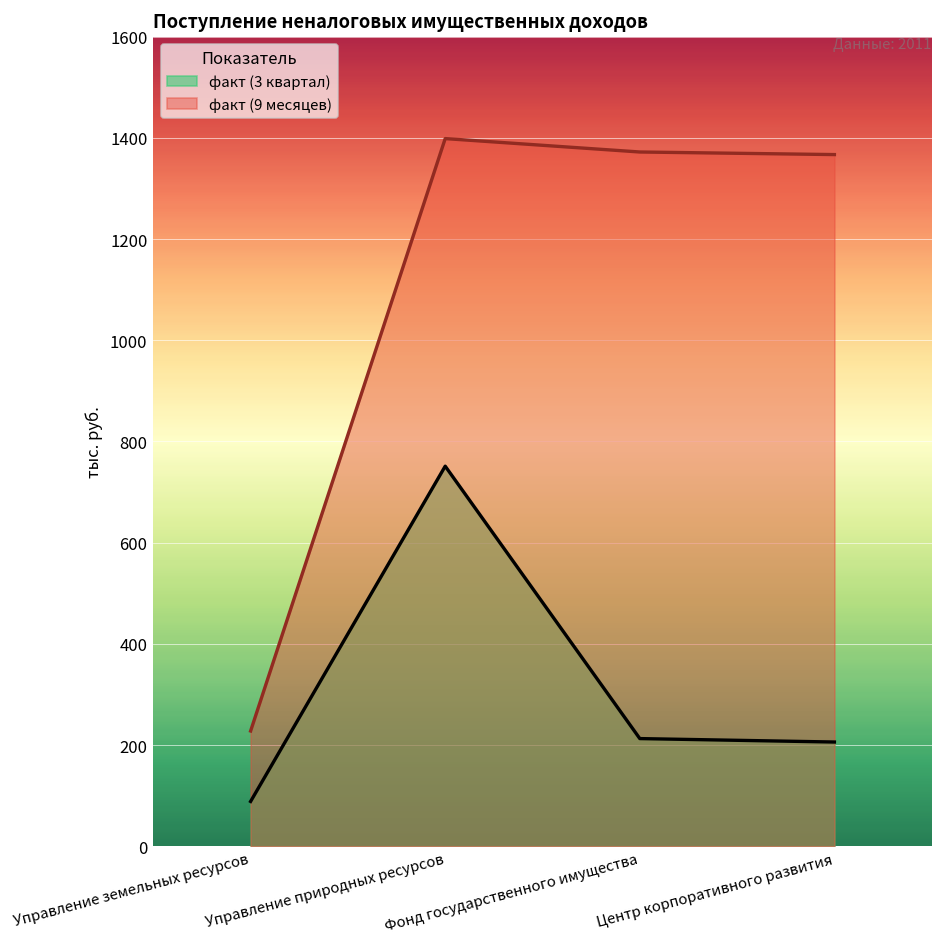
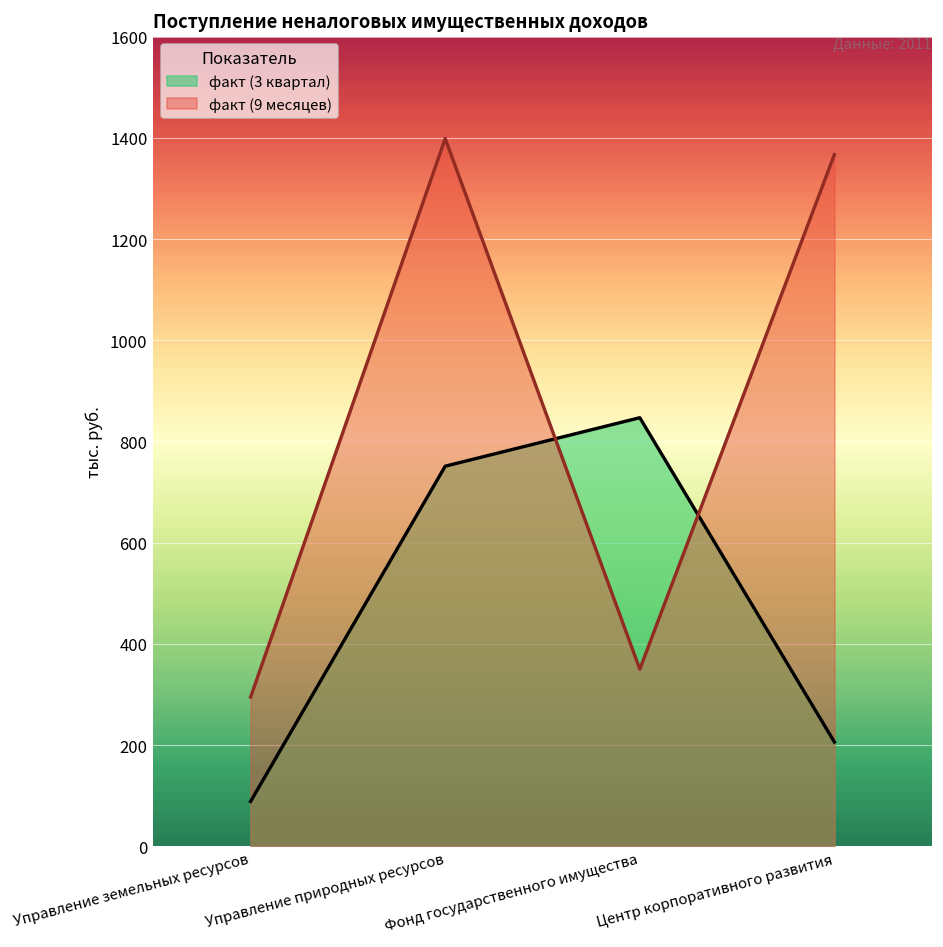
факт (9 месяцев), Управление земельных ресурсов: 230 -> 300
факт (3 квартал), Фонд государственного имущества: 210 -> 850
факт (9 месяцев), Фонд государственного имущества: 1370 -> 350
